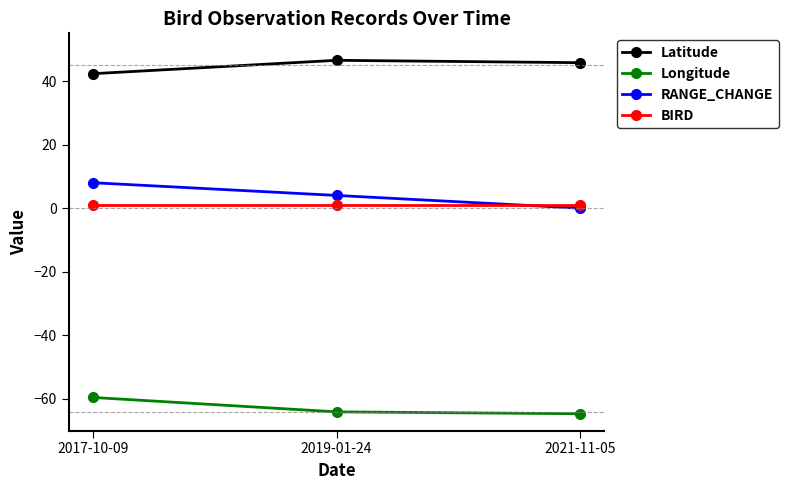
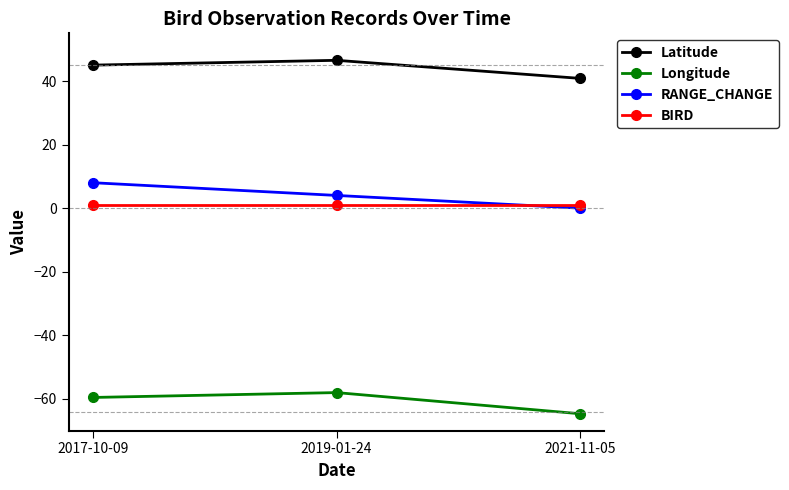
Latitude, 2017-10-09: 42 -> 45
Longitude, 2019-01-24: -64 -> -58
Latitude, 2021-11-05: 46 -> 41
